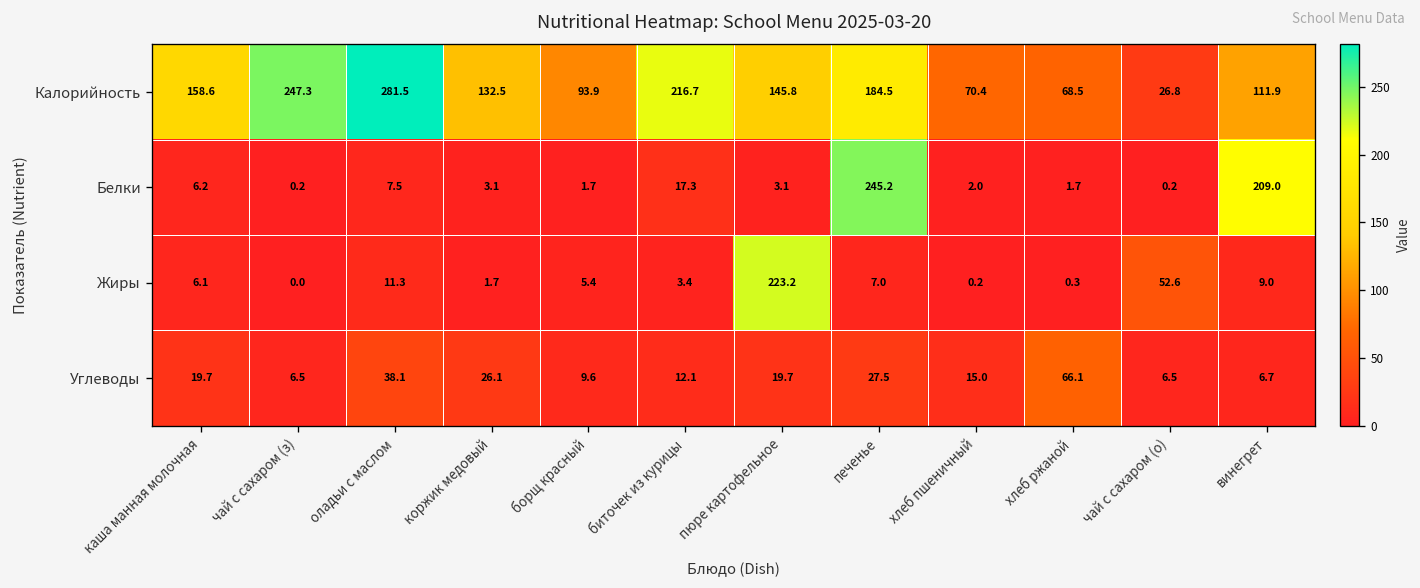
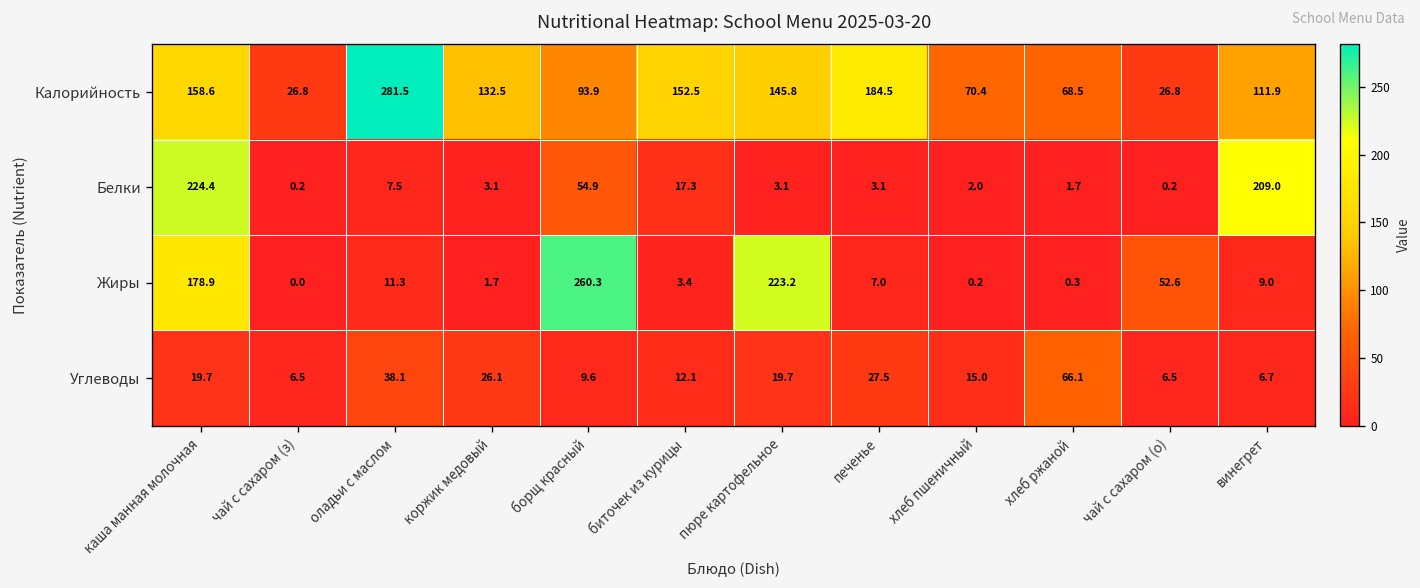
Калорийность, чай с сахаром (з): 247.3 -> 26.8
Калорийность, биточек из курицы: 216.7 -> 152.5
Белки, каша манная молочная: 6.2 -> 224.4
Белки, борщ красный: 1.7 -> 54.9
Белки, печенье: 245.2 -> 3.1
Жиры, каша манная молочная: 6.1 -> 178.9
Жиры, борщ красный: 5.4 -> 260.3
